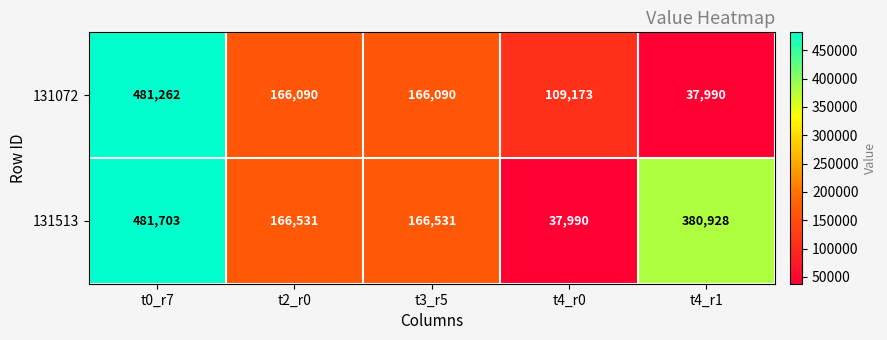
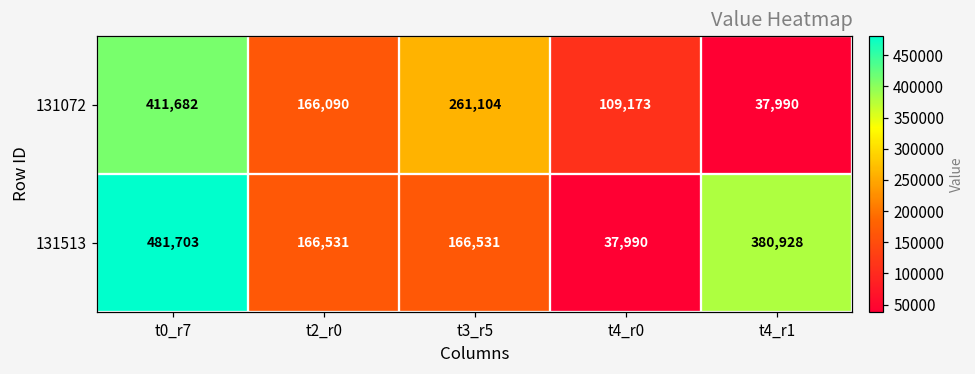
131072, t0_r7: 481,262 -> 411,682
131072, t3_r5: 166,090 -> 261,104
